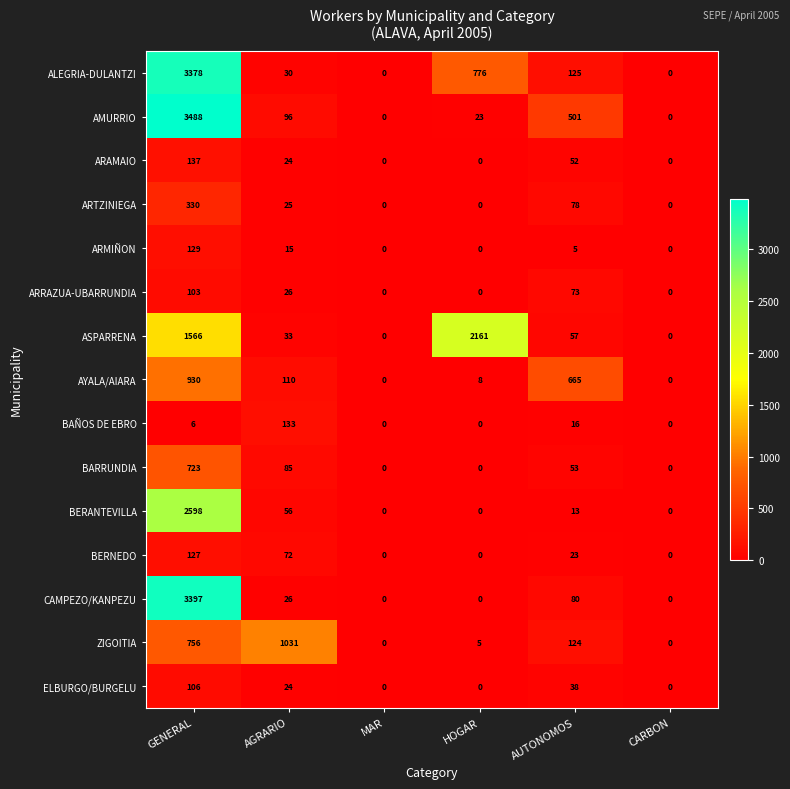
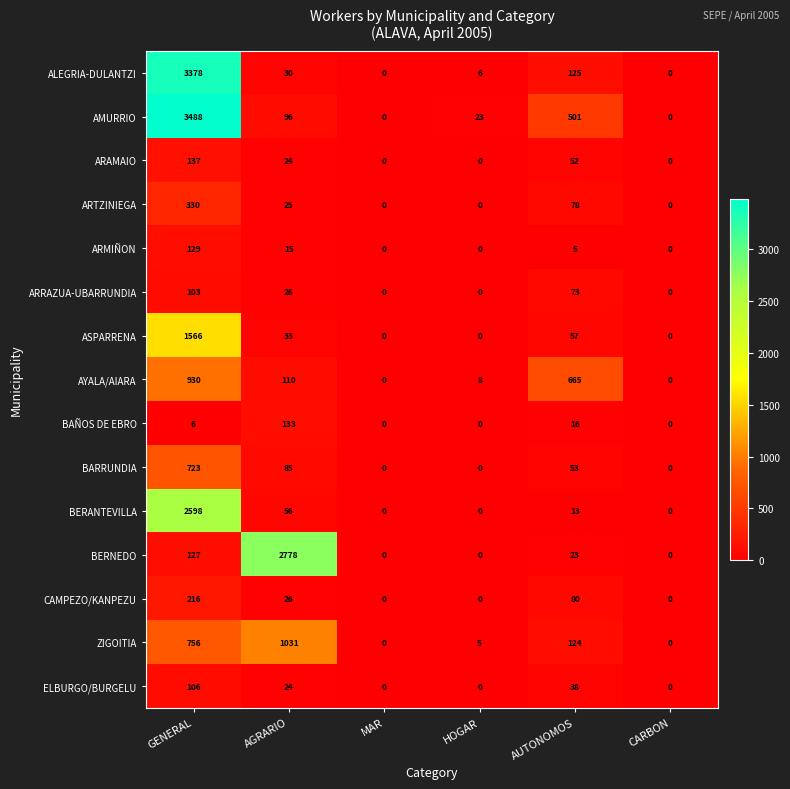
ALEGRIA-DULANTZI, HOGAR: 776 -> 6
ASPARRENA, HOGAR: 2161 -> 0
BERNEDO, AGRARIO: 72 -> 2778
CAMPEZO/KANPEZU, GENERAL: 3397 -> 216
